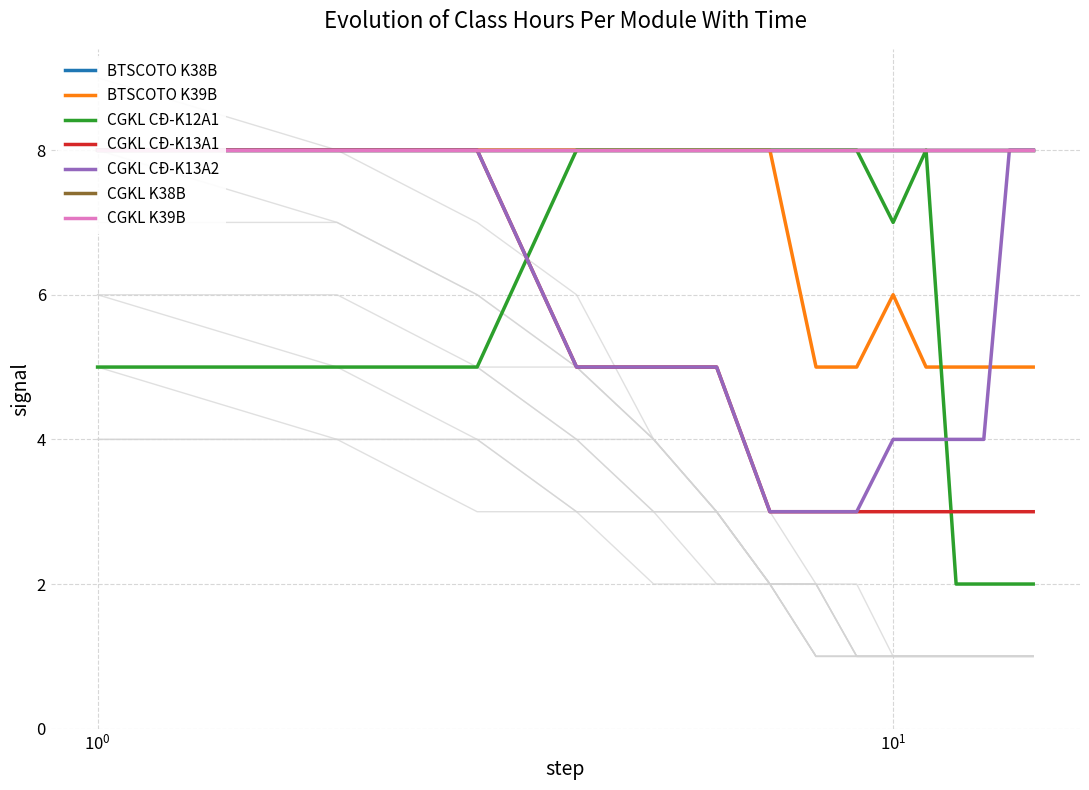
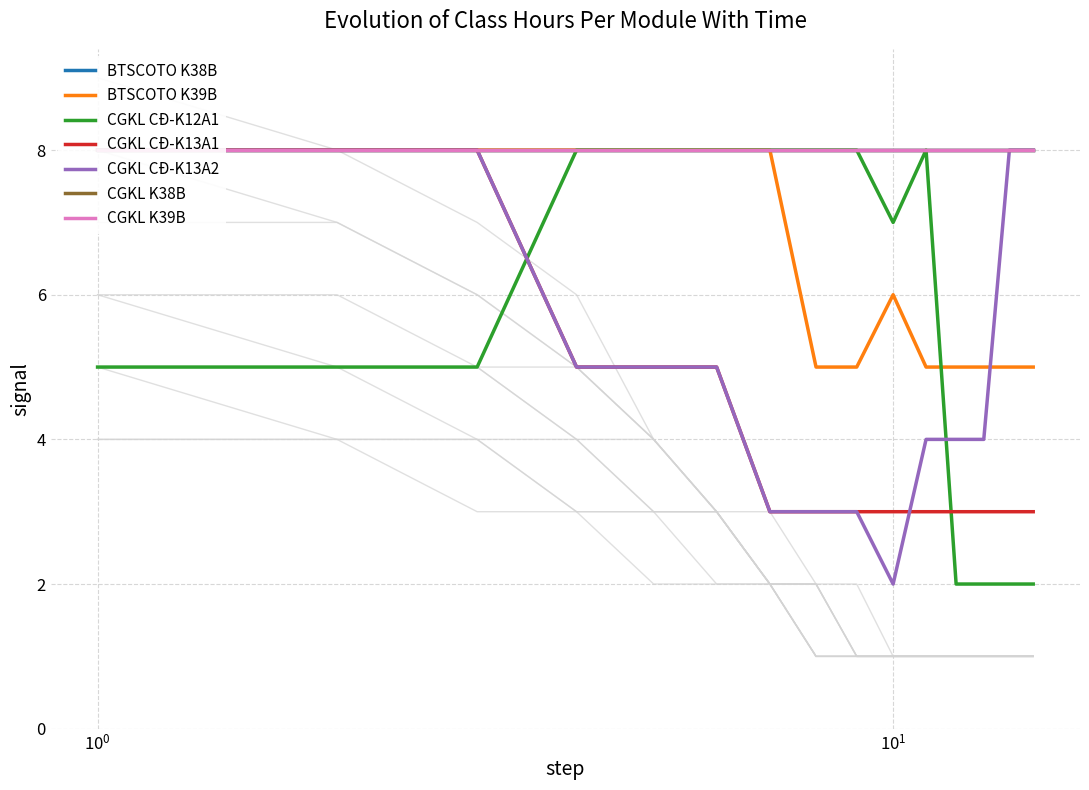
CGKL CĐ-K13A2, 10^1: 4 -> 2
